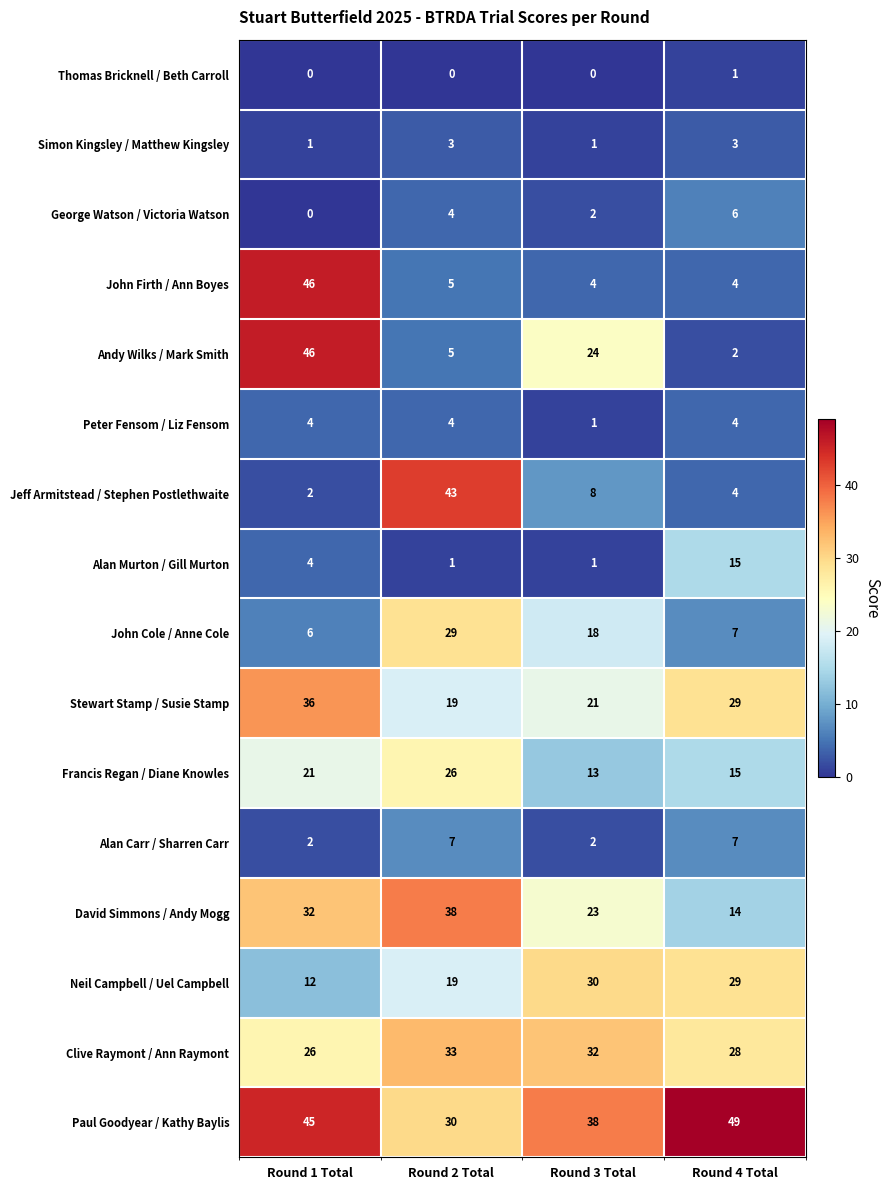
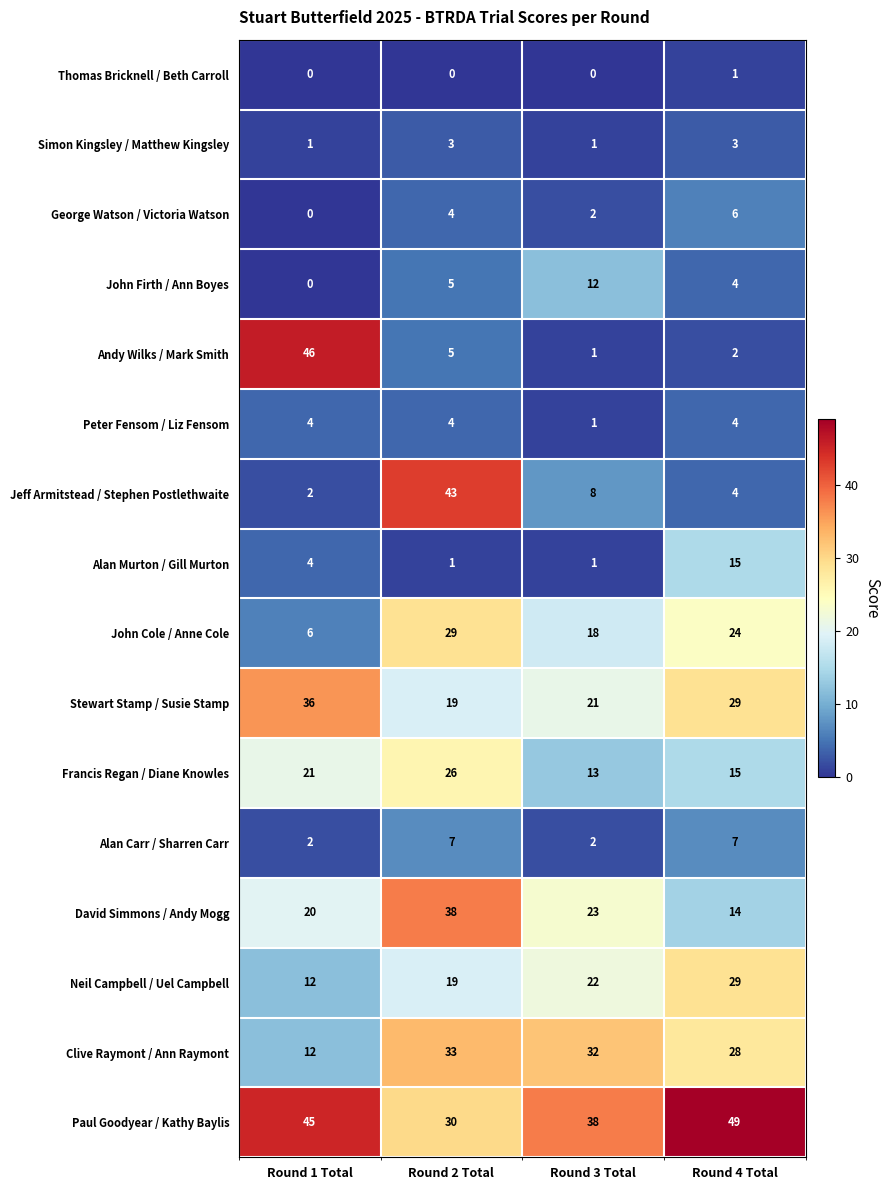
John Firth / Ann Boyes, Round 1 Total: 46 -> 0
John Firth / Ann Boyes, Round 3 Total: 4 -> 12
Andy Wilks / Mark Smith, Round 3 Total: 24 -> 1
John Cole / Anne Cole, Round 4 Total: 7 -> 24
David Simmons / Andy Mogg, Round 1 Total: 32 -> 20
Neil Campbell / Uel Campbell, Round 3 Total: 30 -> 22
Clive Raymont / Ann Raymont, Round 1 Total: 26 -> 12
